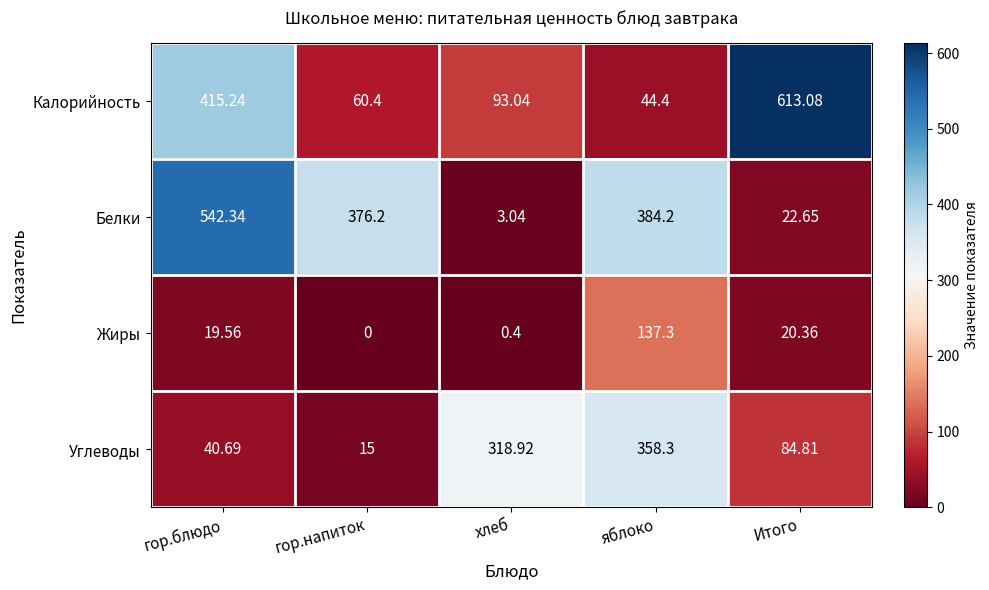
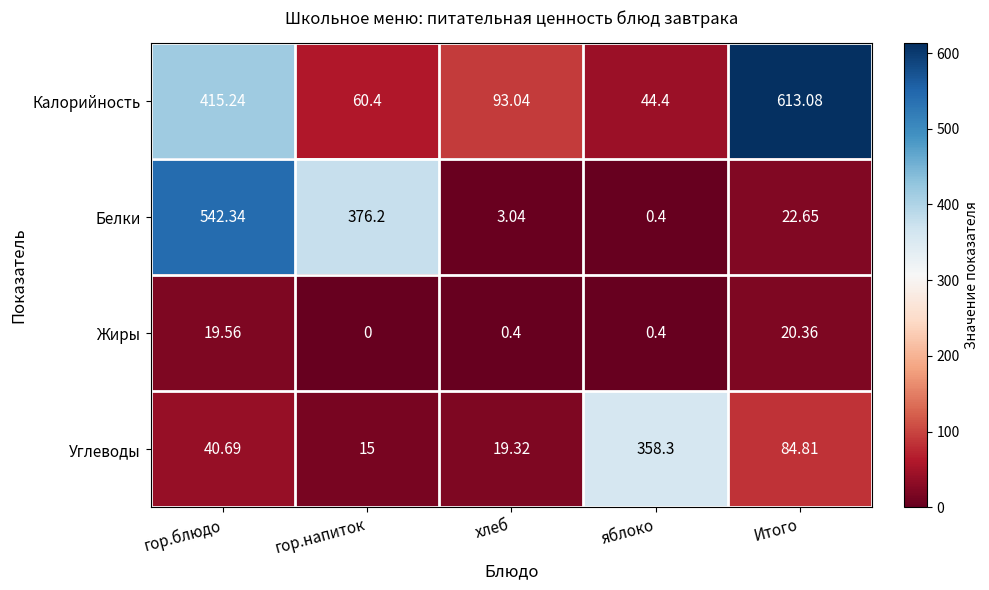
Белки, яблоко: 384.2 -> 0.4
Жиры, яблоко: 137.3 -> 0.4
Углеводы, хлеб: 318.92 -> 19.32
